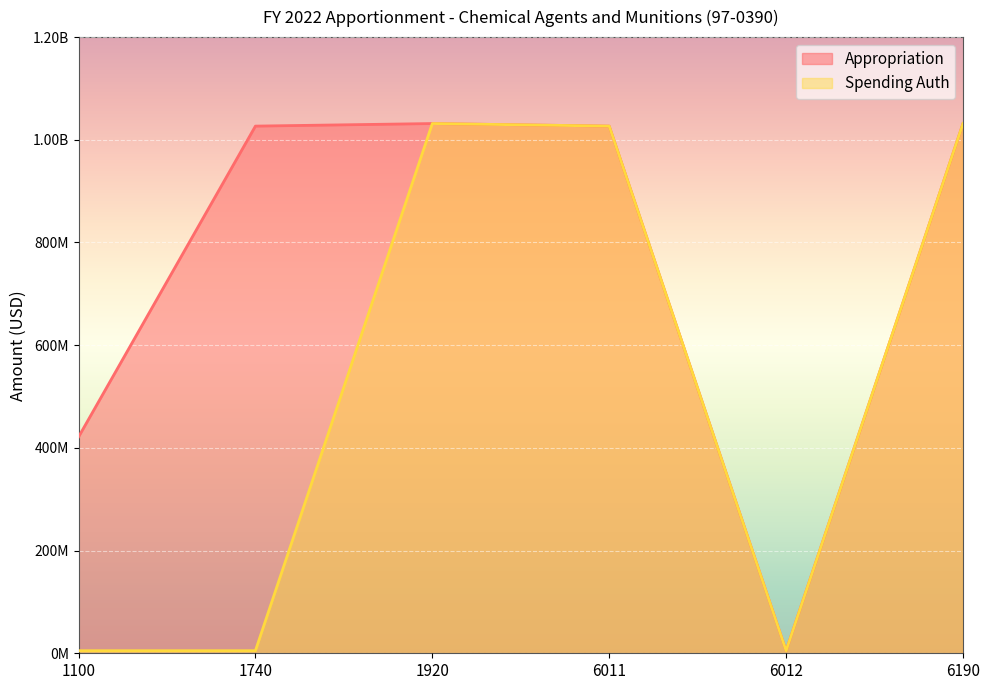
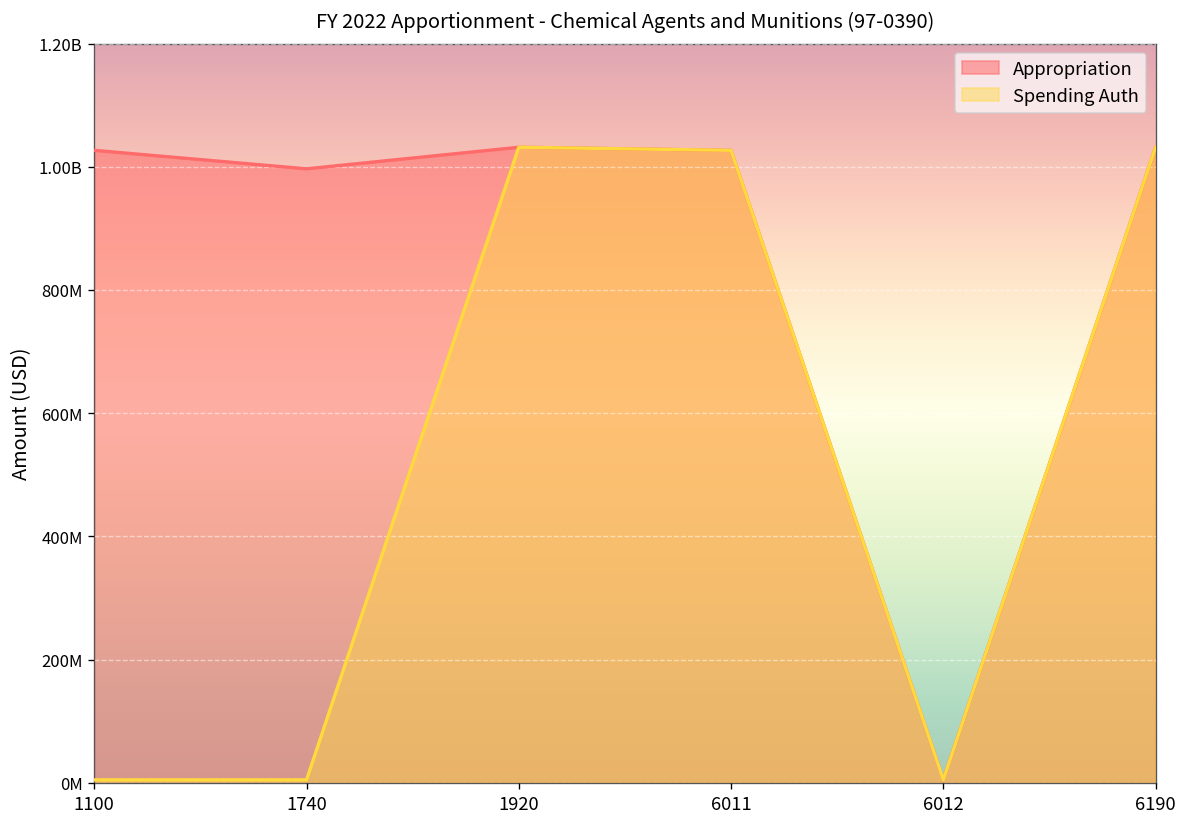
Appropriation, 1100: 420000000 -> 1030000000
Appropriation, 1740: 1030000000 -> 1000000000
